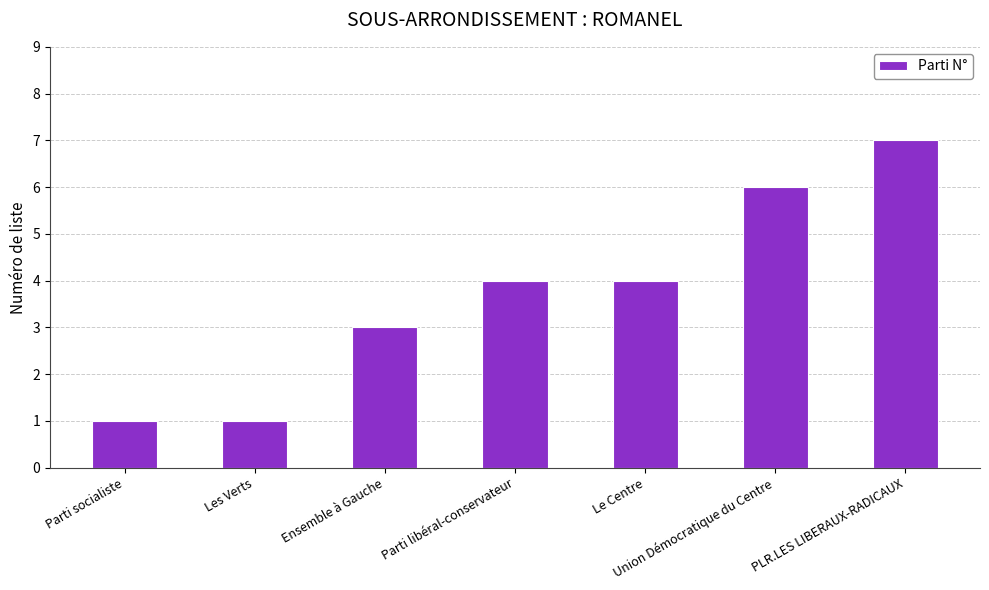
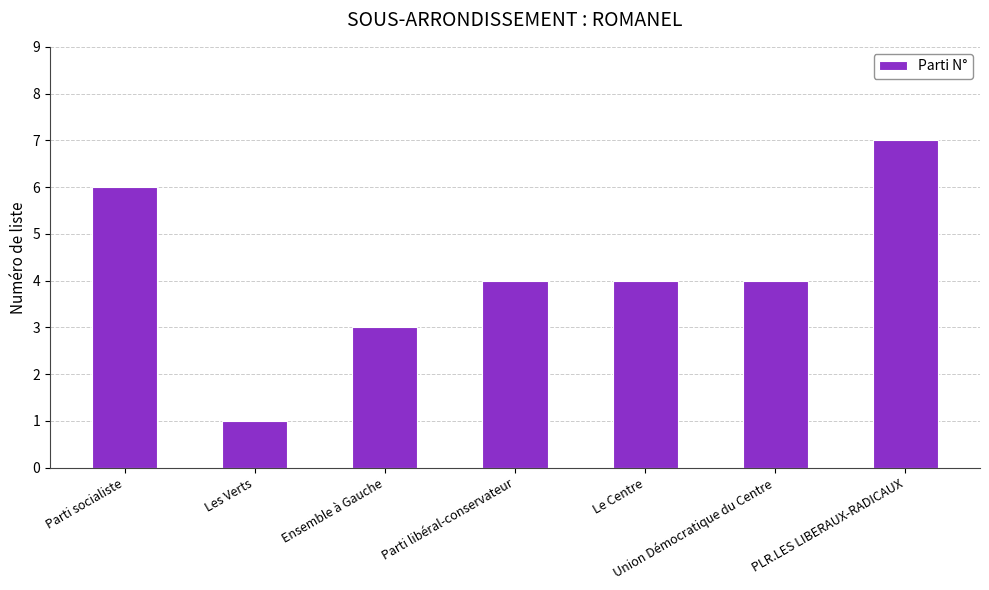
Parti socialiste: 1 -> 6
Union Démocratique du Centre: 6 -> 4
